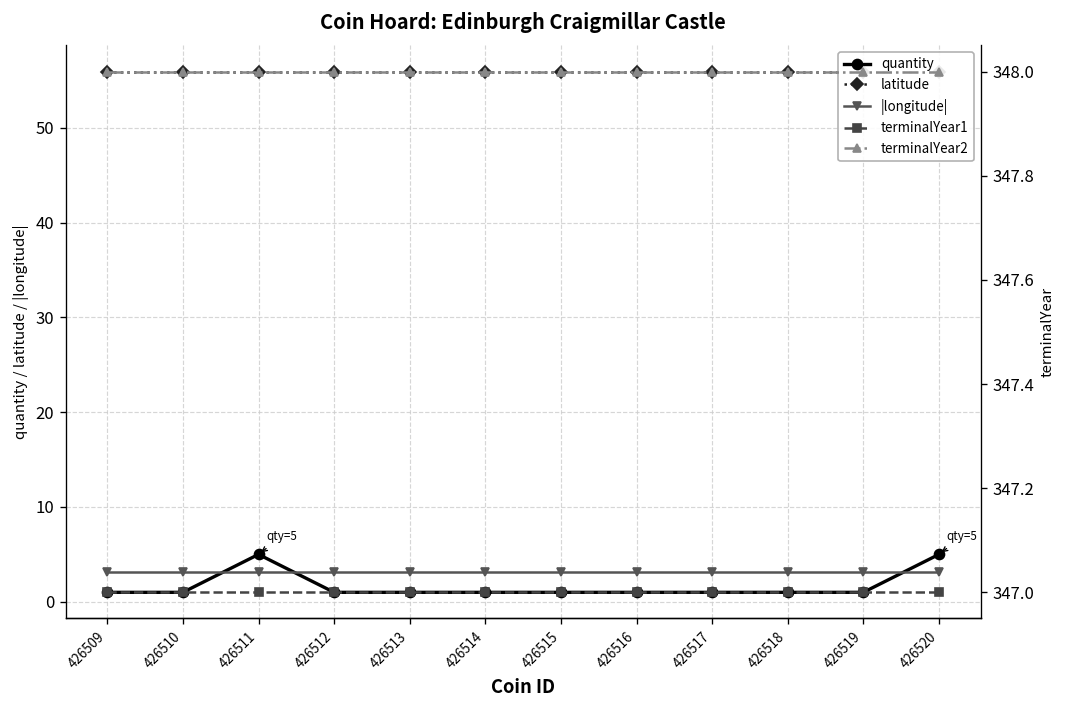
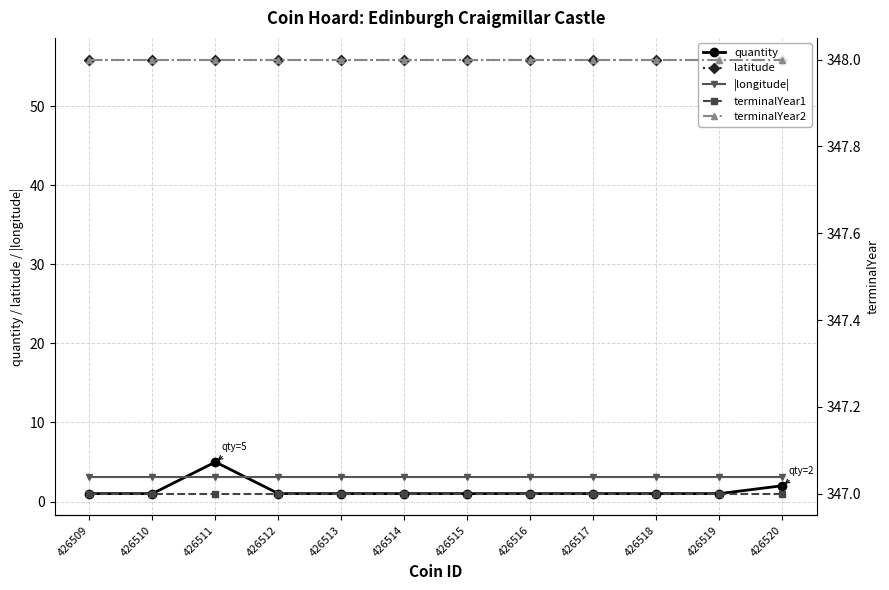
quantity, 426520: 5 -> 2
